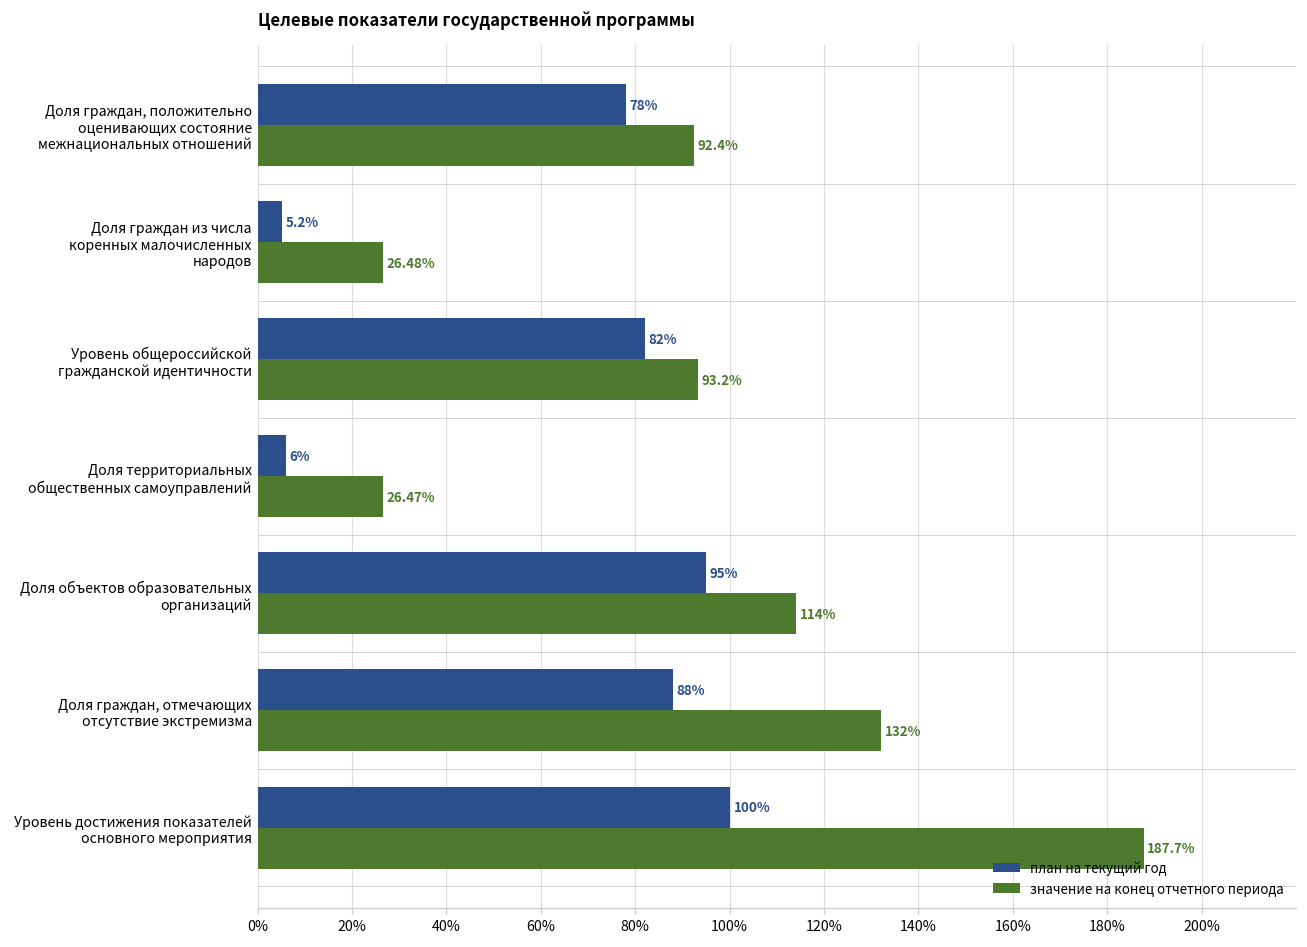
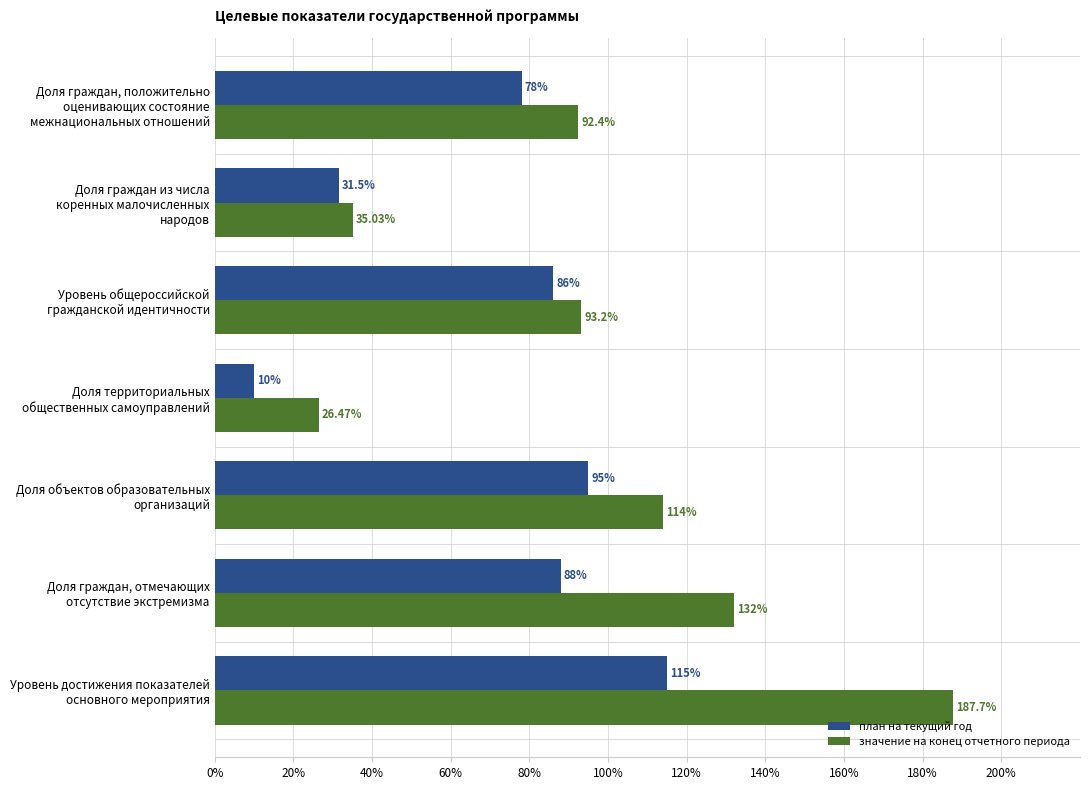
план на текущий год, Доля граждан из числа коренных малочисленных народов: 5.2% -> 31.5%
значение на конец отчетного периода, Доля граждан из числа коренных малочисленных народов: 26.48% -> 35.03%
план на текущий год, Уровень общероссийской гражданской идентичности: 82% -> 86%
план на текущий год, Доля территориальных общественных самоуправлений: 6% -> 10%
план на текущий год, Уровень достижения показателей основного мероприятия: 100% -> 115%
